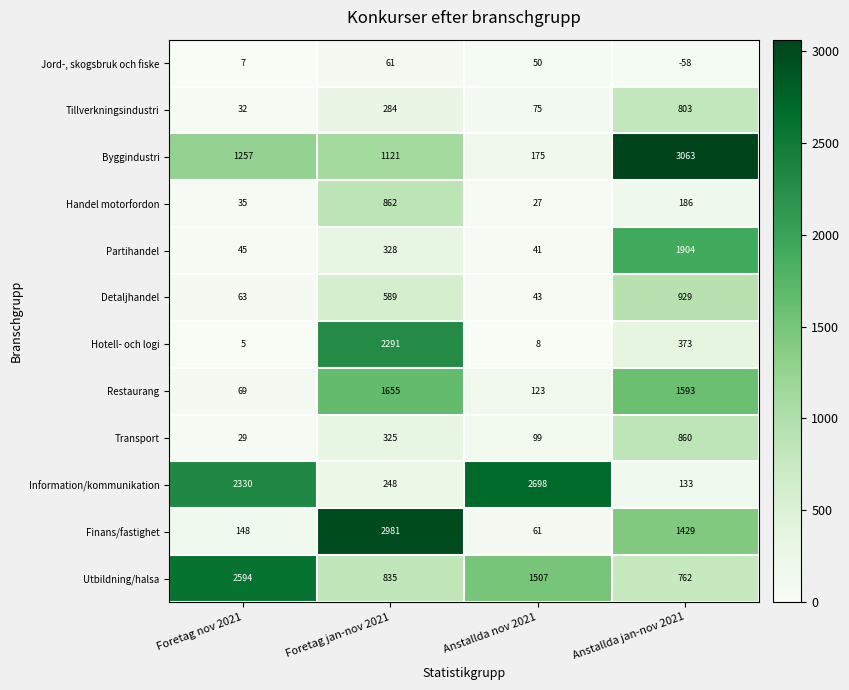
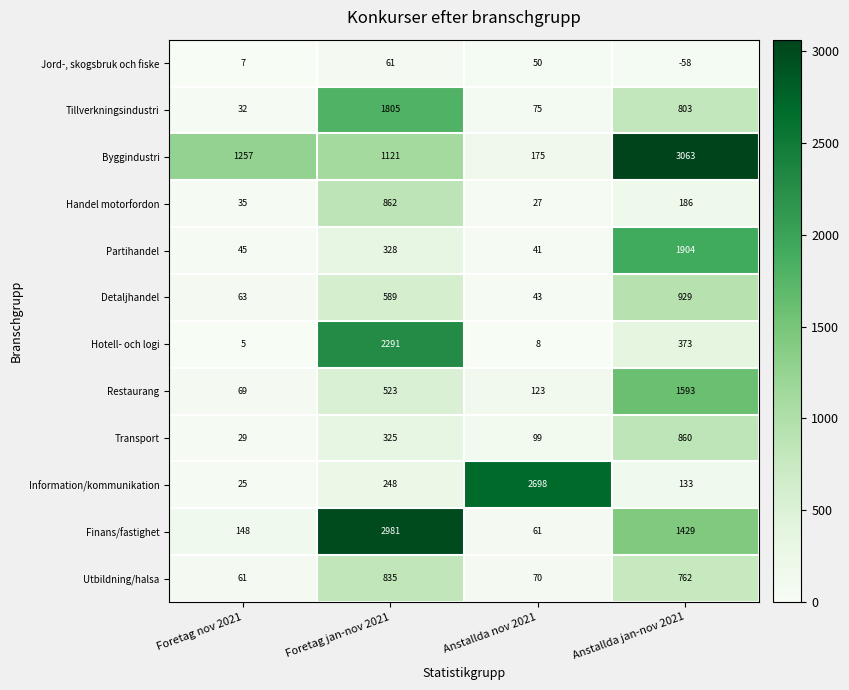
Tillverkningsindustri, Foretag jan-nov 2021: 284 -> 1805
Restaurang, Foretag jan-nov 2021: 1655 -> 523
Information/kommunikation, Foretag nov 2021: 2330 -> 25
Utbildning/halsa, Foretag nov 2021: 2594 -> 61
Utbildning/halsa, Anstallda nov 2021: 1507 -> 70
